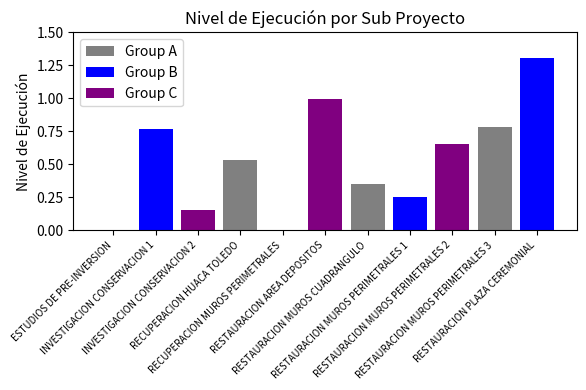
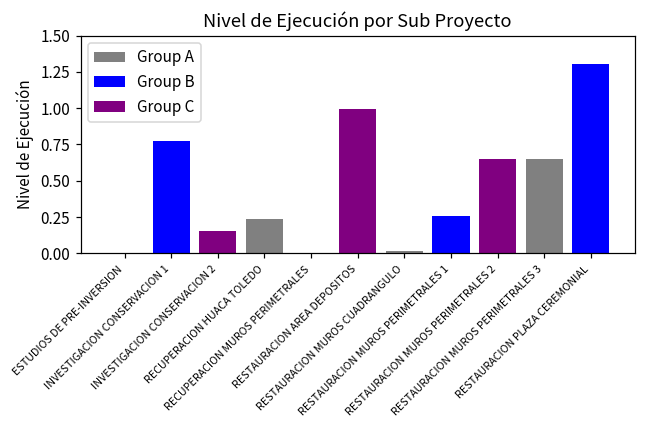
RECUPERACION HUACA TOLEDO: 0.53 -> 0.24
RESTAURACION MUROS CUADRANGULO: 0.35 -> 0.01
RESTAURACION MUROS PERIMETRALES 3: 0.78 -> 0.65
